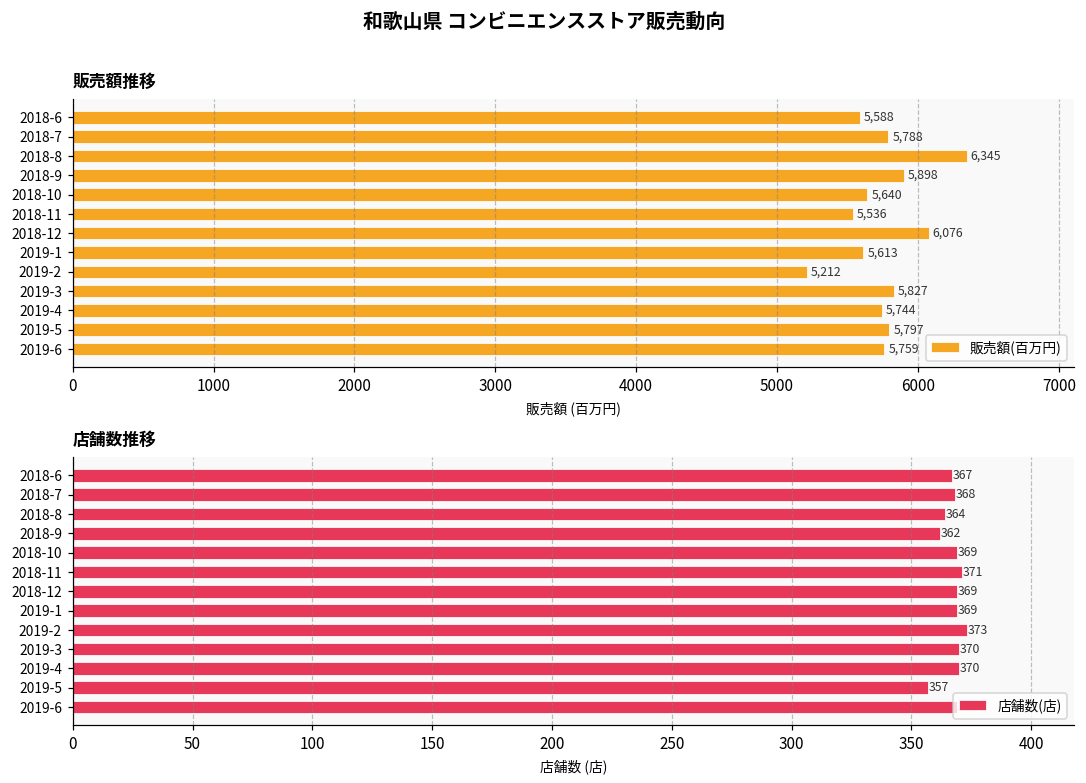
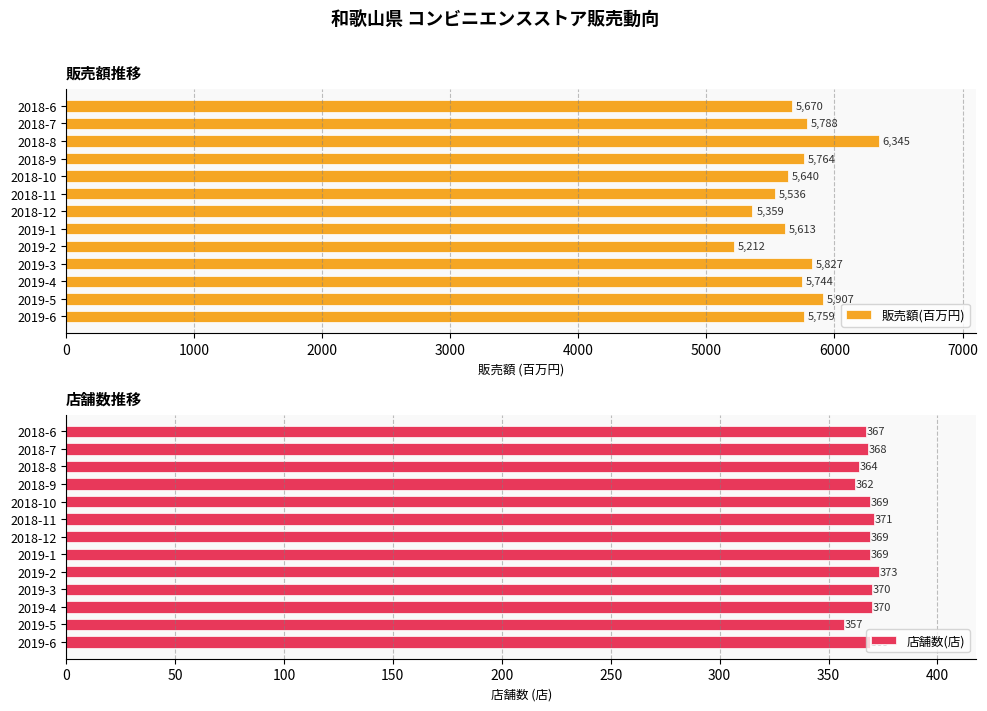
販売額推移, 2018-6: 5,588 -> 5,670
販売額推移, 2018-9: 5,898 -> 5,764
販売額推移, 2018-12: 6,076 -> 5,359
販売額推移, 2019-5: 5,797 -> 5,907
